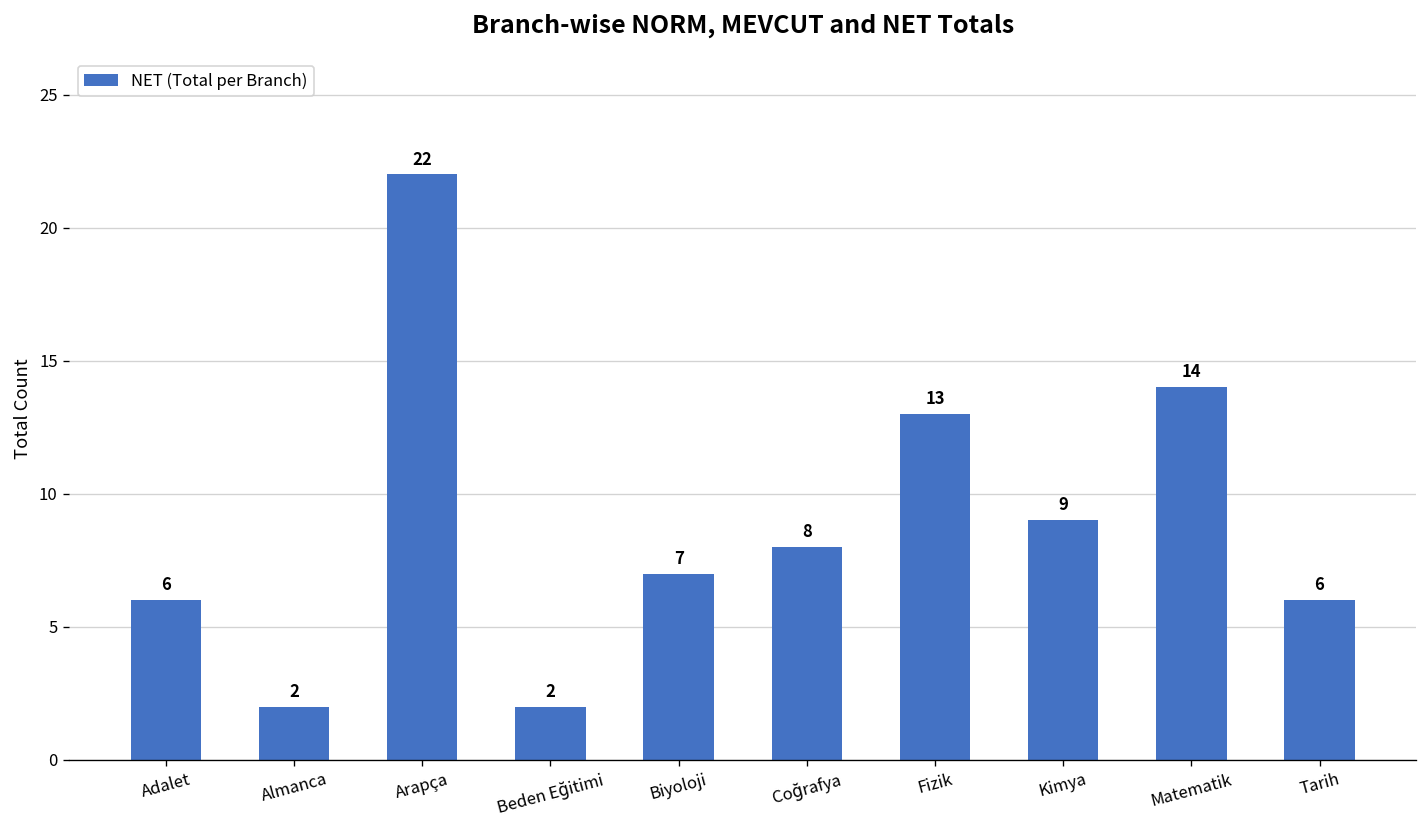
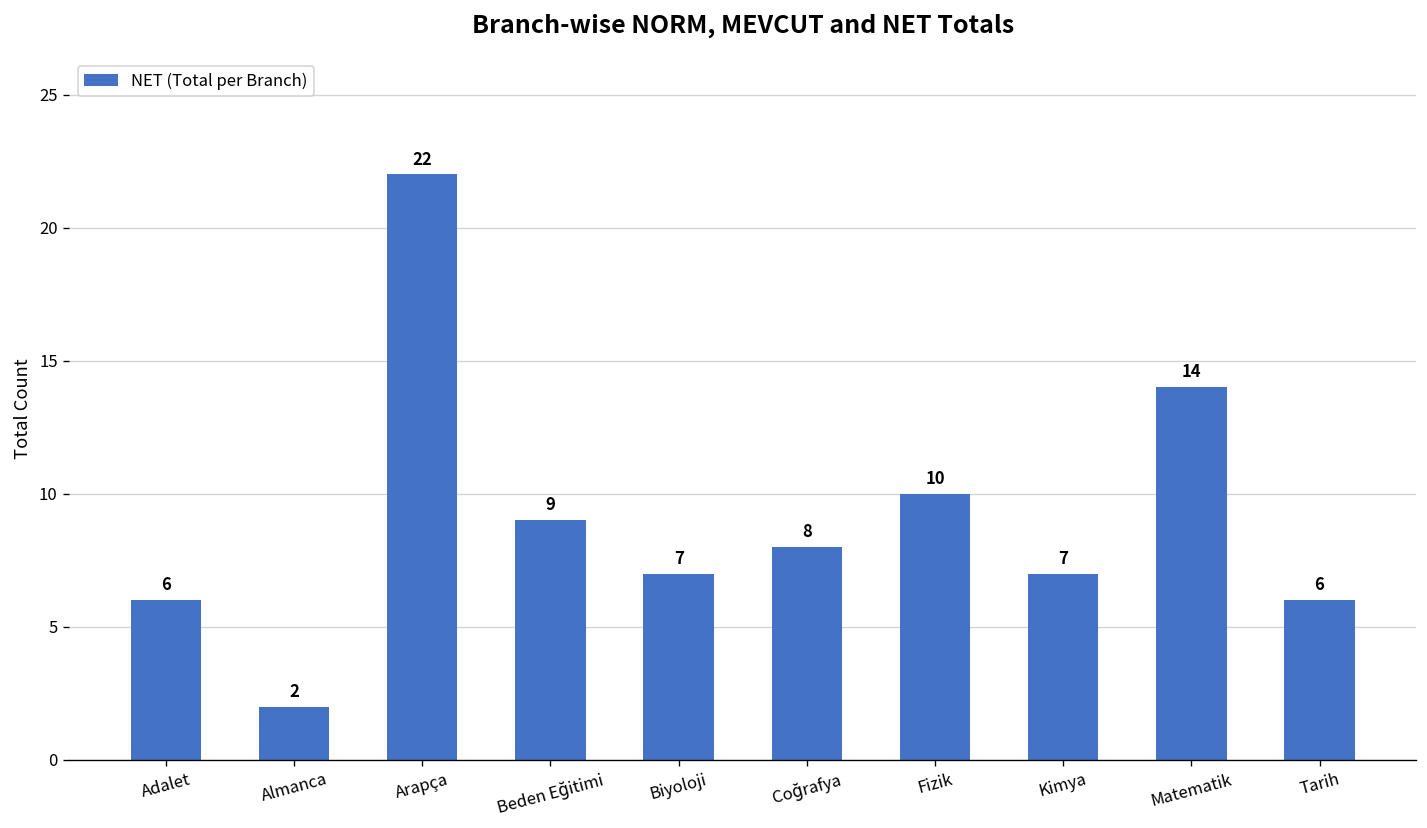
Beden Eğitimi: 2 -> 9
Fizik: 13 -> 10
Kimya: 9 -> 7
